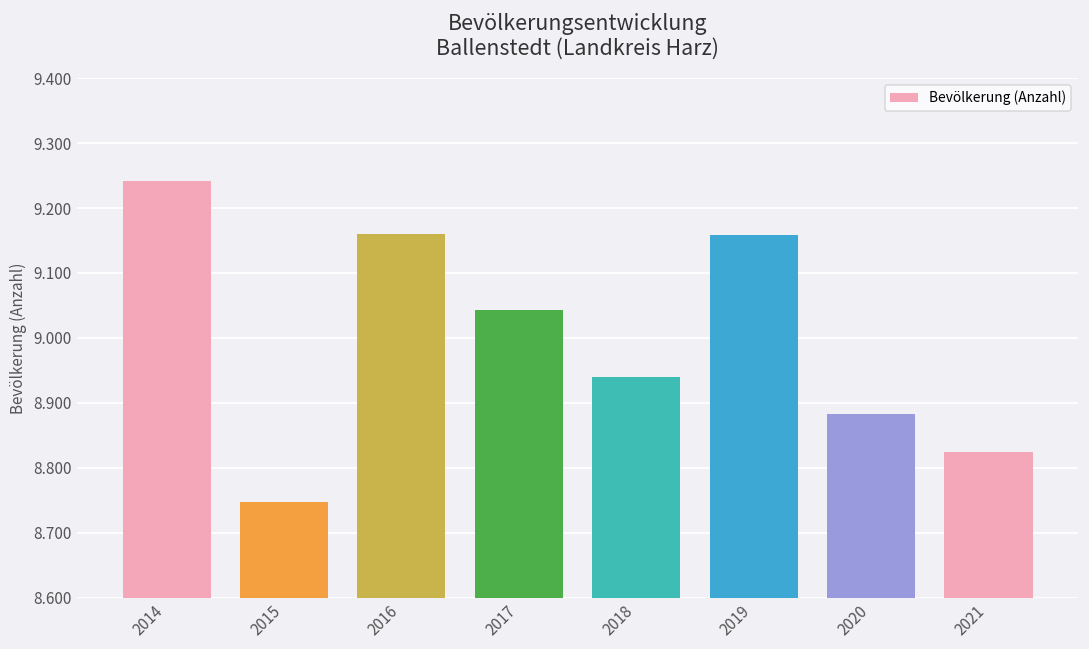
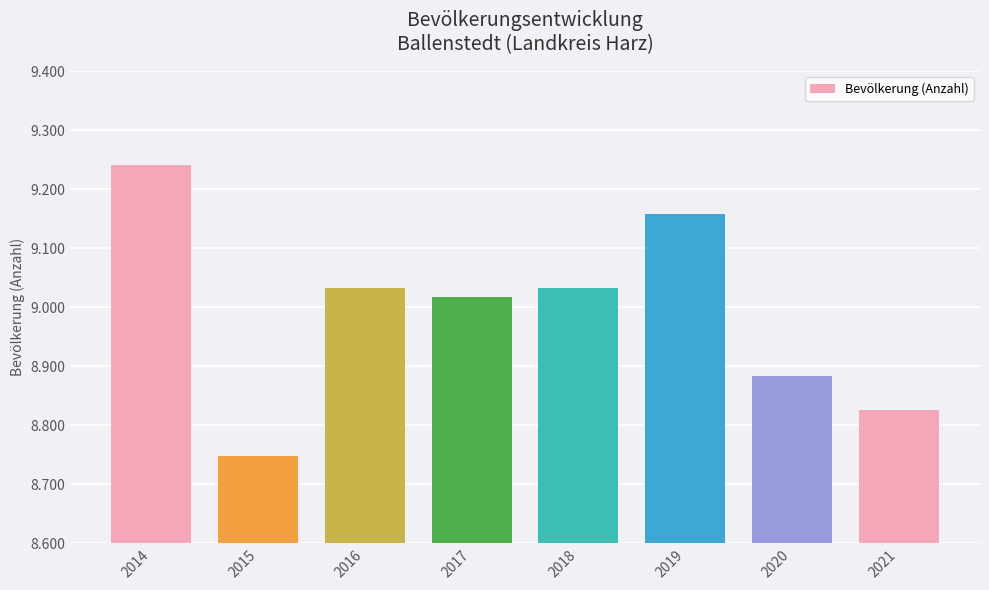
2016: 9.16 -> 9.03
2017: 9.04 -> 9.02
2018: 8.94 -> 9.03
